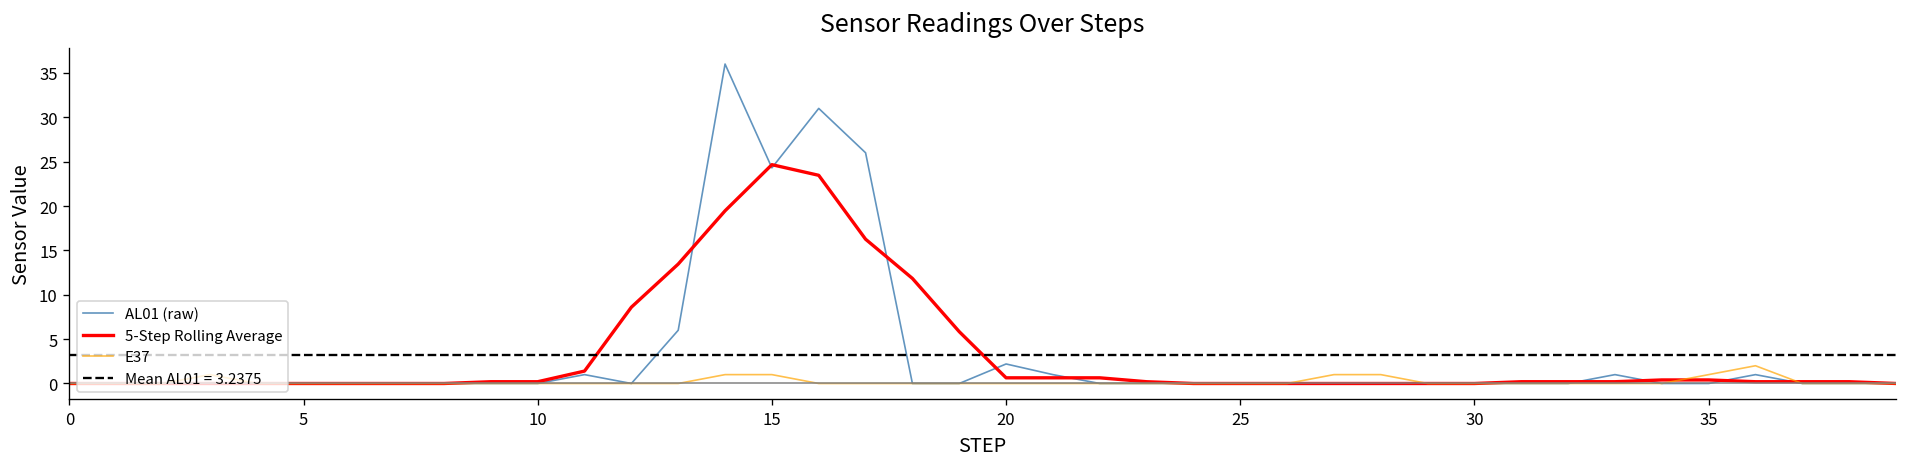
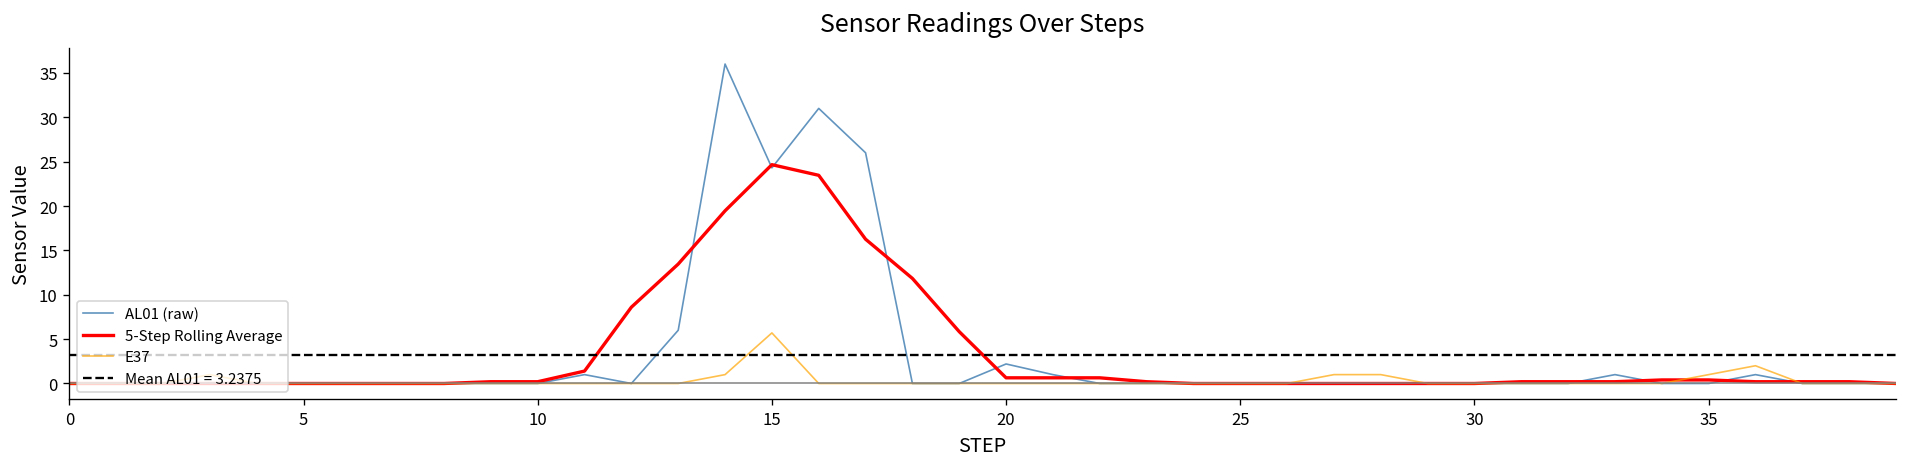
E37, 15: 1 -> 6
